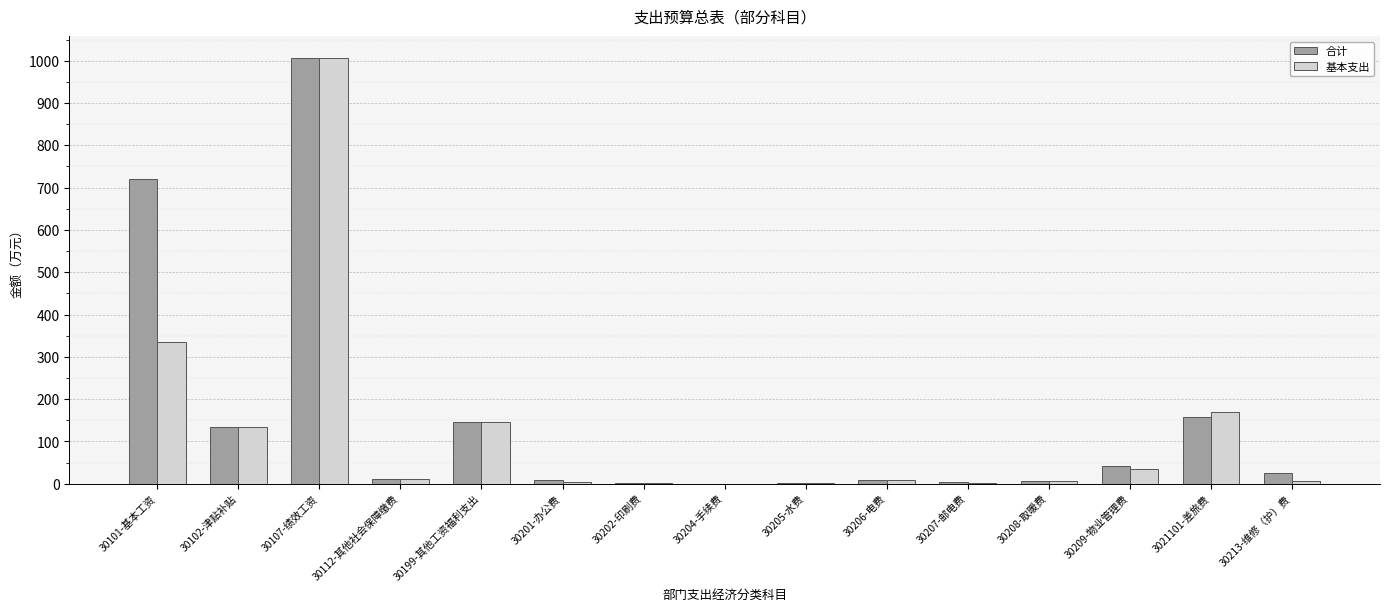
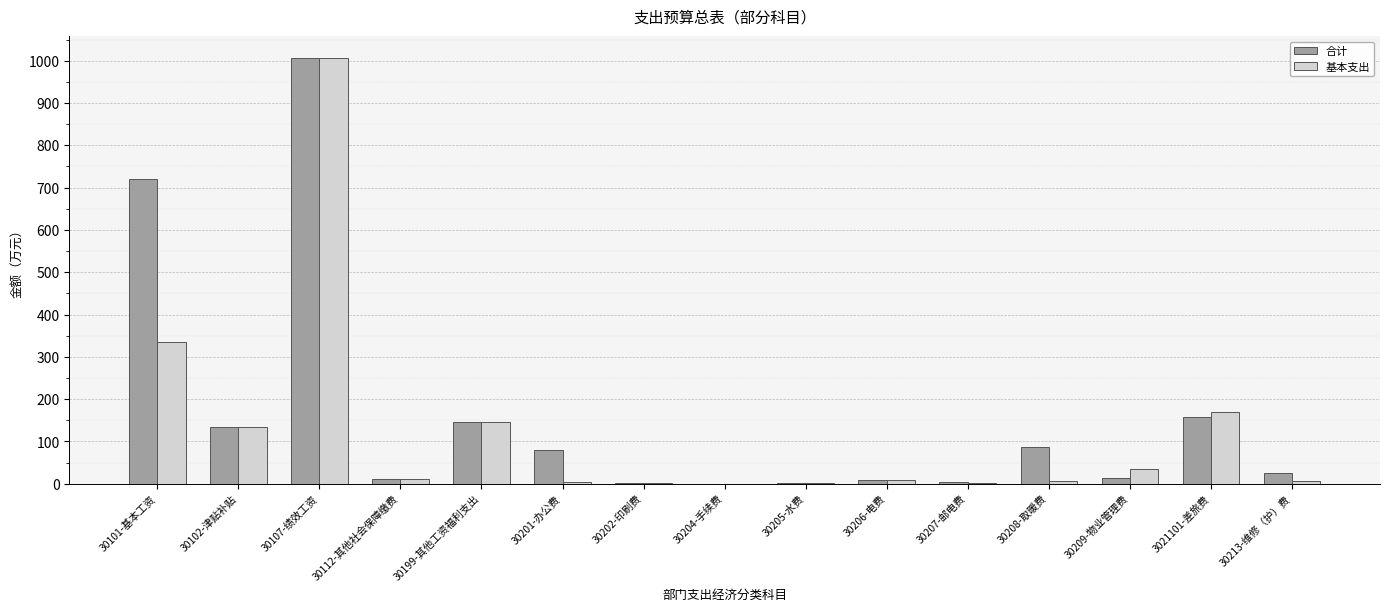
合计, 30201-办公费: 10 -> 80
合计, 30208-取暖费: 10 -> 90
合计, 30209-物业管理费: 40 -> 10
